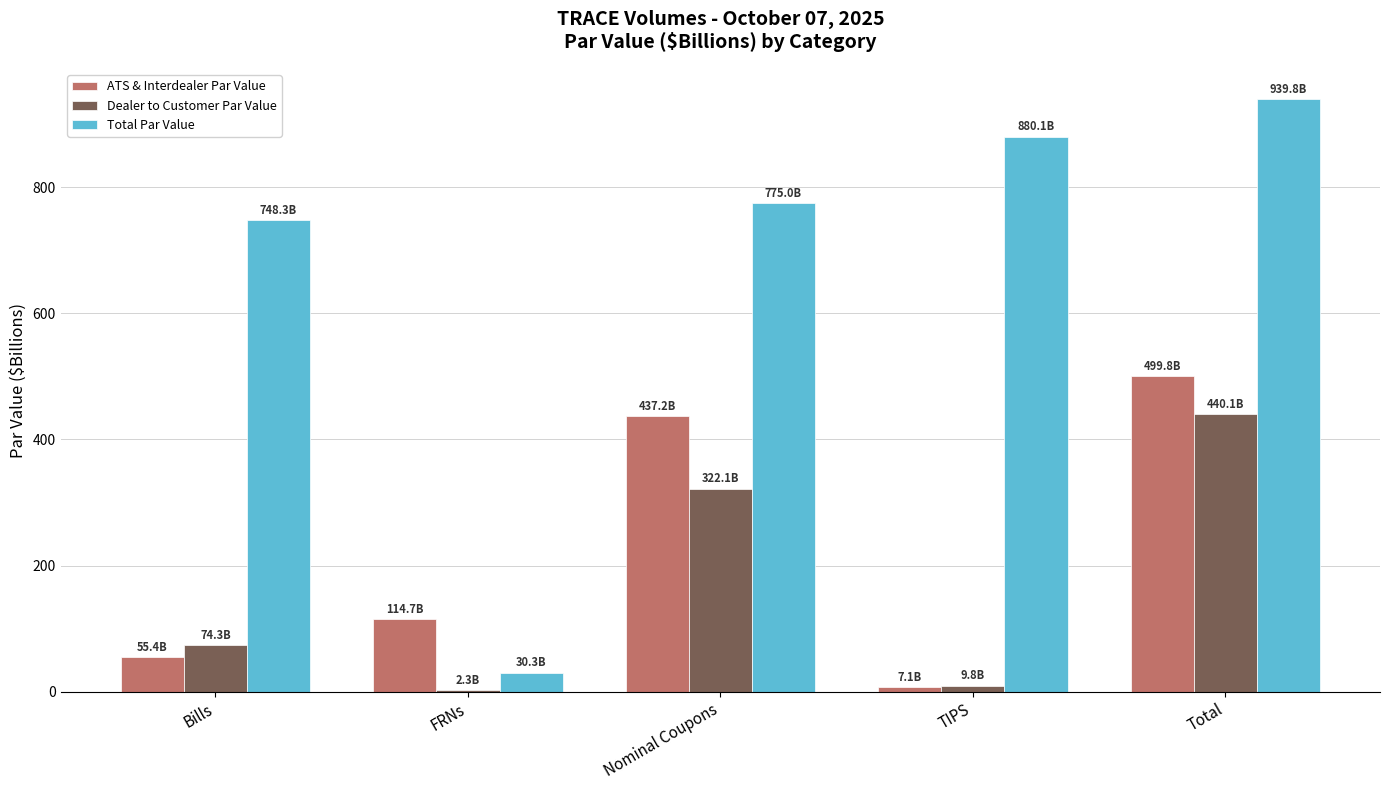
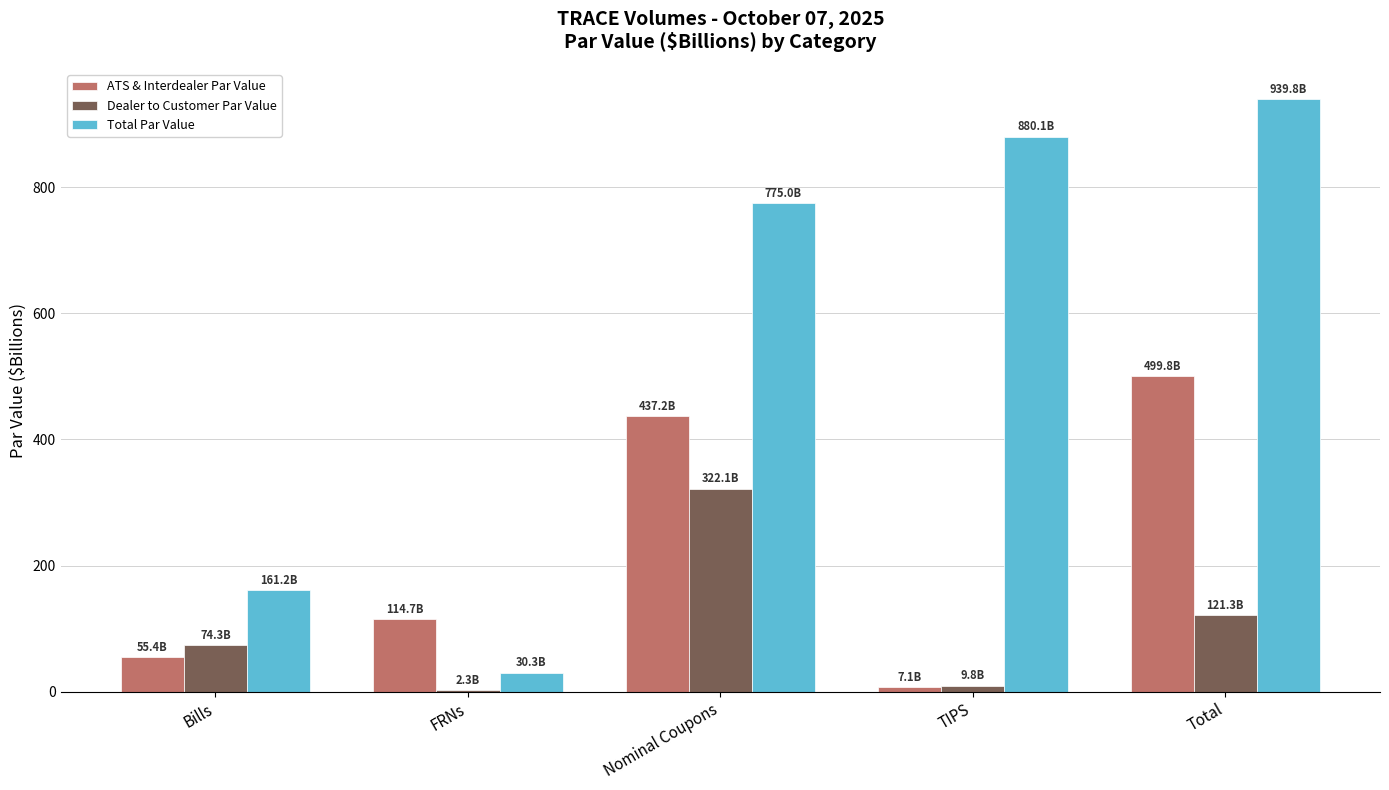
Total Par Value, Bills: 748.3B -> 161.2B
Dealer to Customer Par Value, Total: 440.1B -> 121.3B
